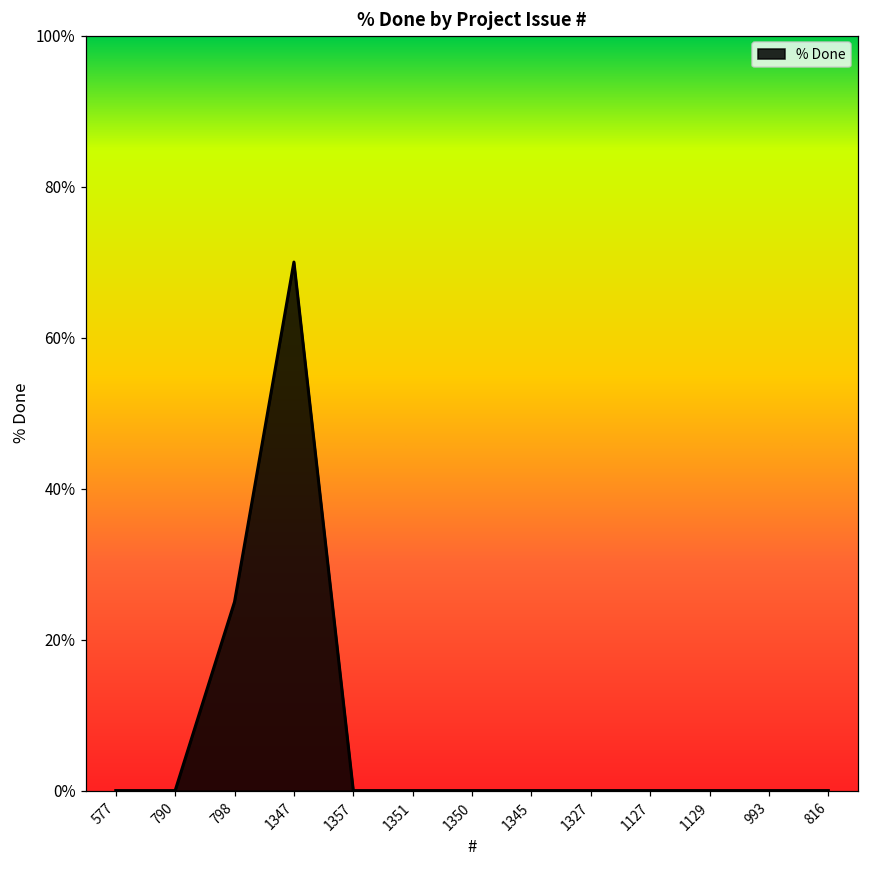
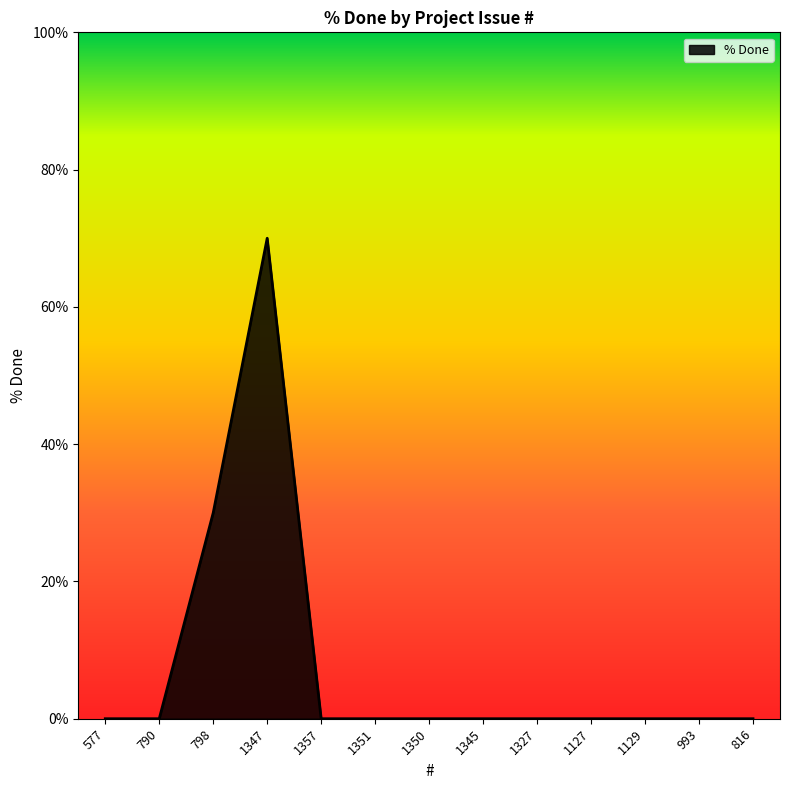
798: 25% -> 30%
